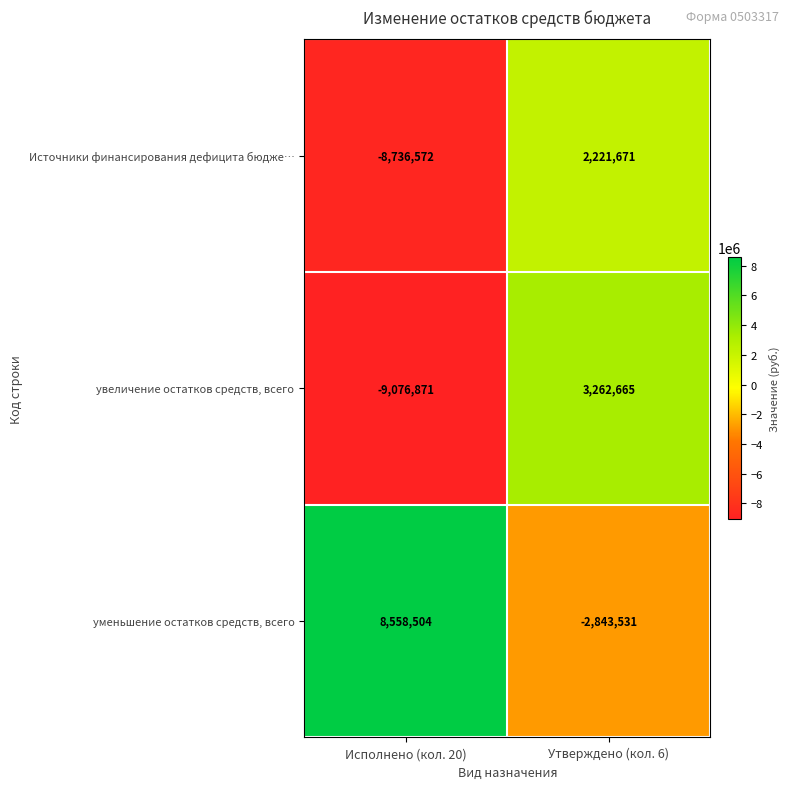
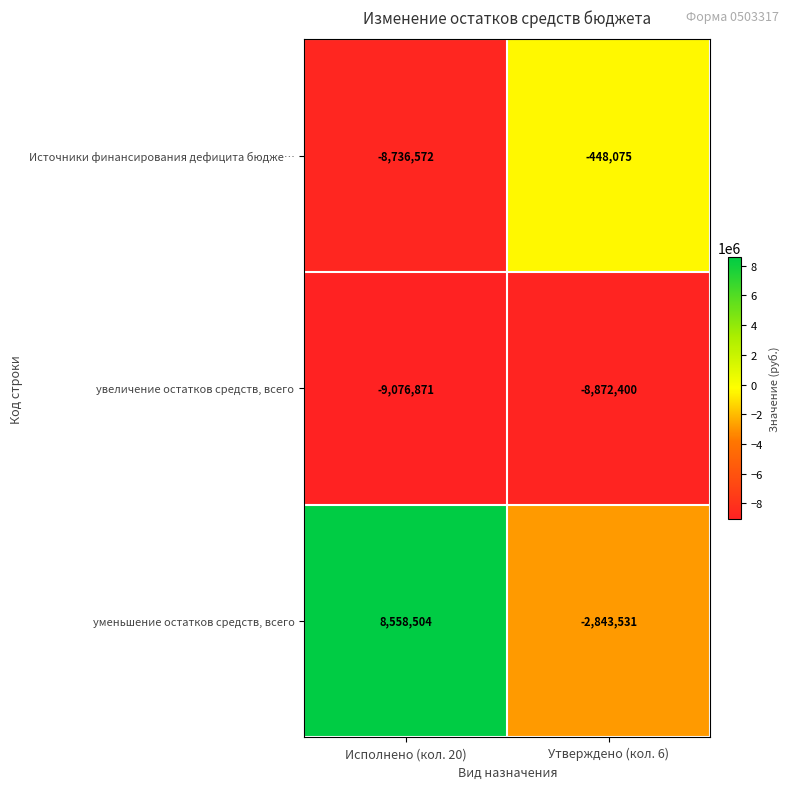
Источники финансирования дефицита бюдже…, Утверждено (кол. 6): 2,221,671 -> -448,075
увеличение остатков средств, всего, Утверждено (кол. 6): 3,262,665 -> -8,872,400
